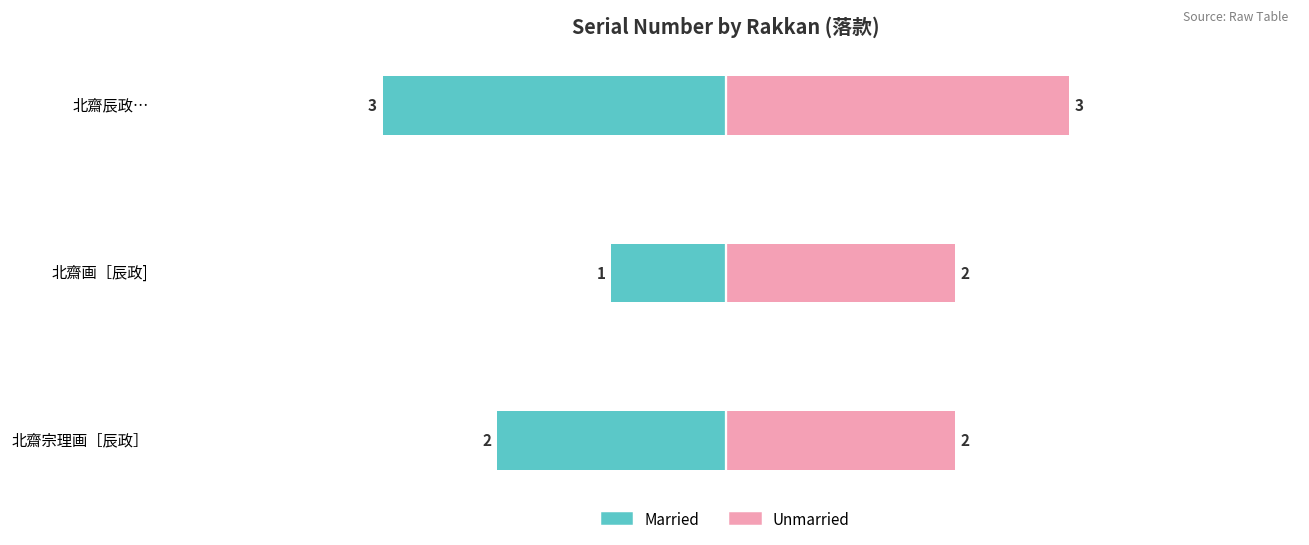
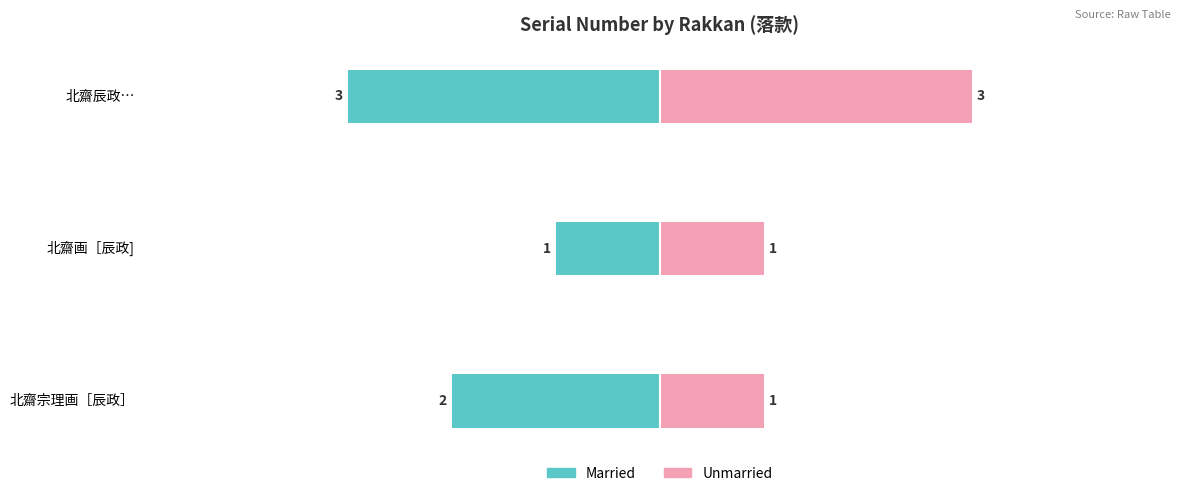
Unmarried, 北齋画［辰政]: 2 -> 1
Unmarried, 北齋宗理画［辰政］: 2 -> 1
